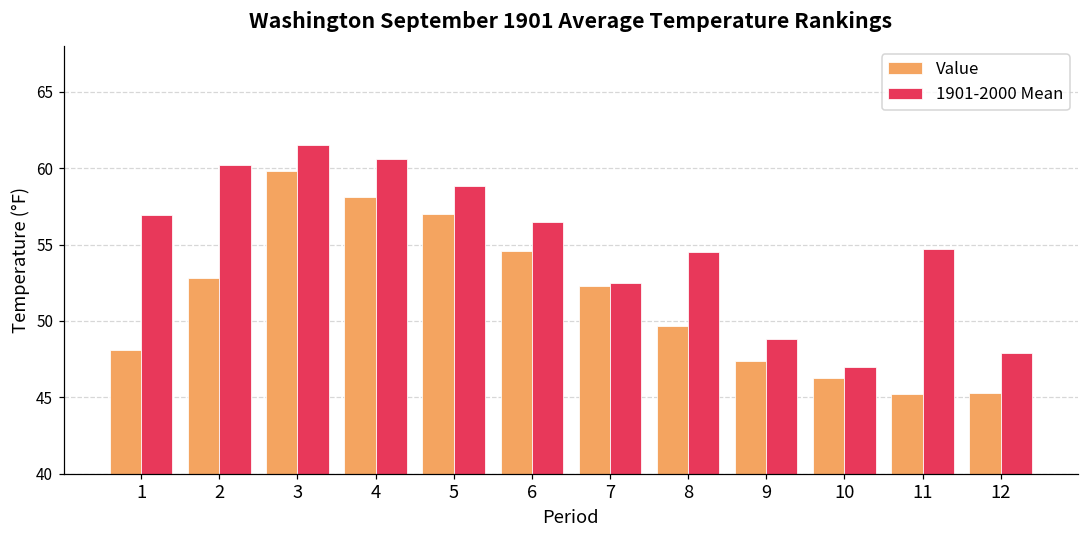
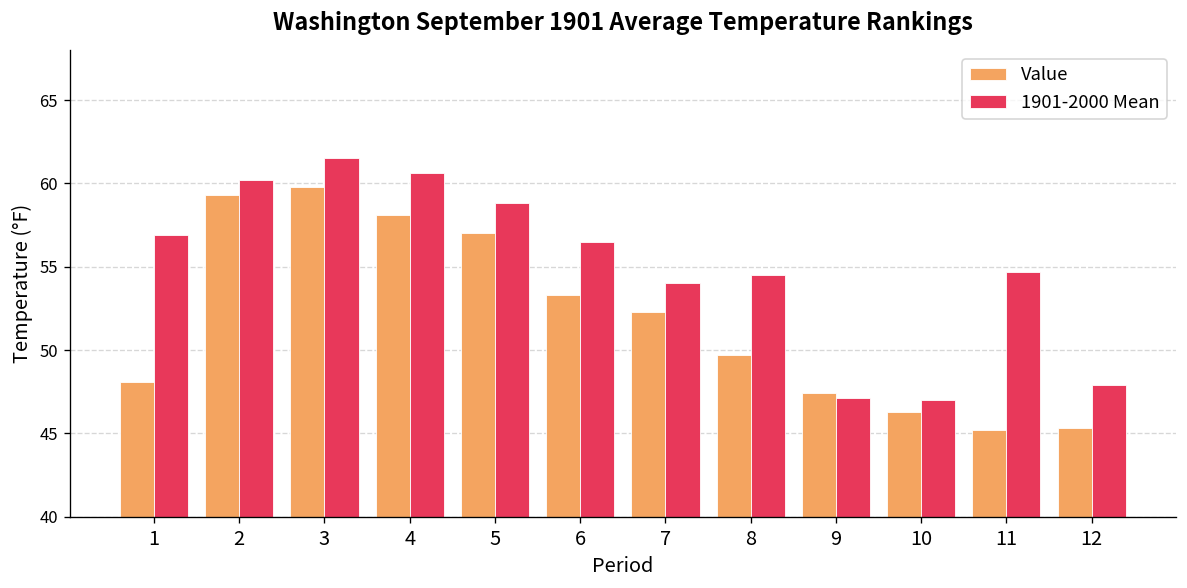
Value, 2: 52.8 -> 59.3
Value, 6: 54.6 -> 53.3
1901-2000 Mean, 7: 52.5 -> 54.0
1901-2000 Mean, 9: 48.8 -> 47.1
